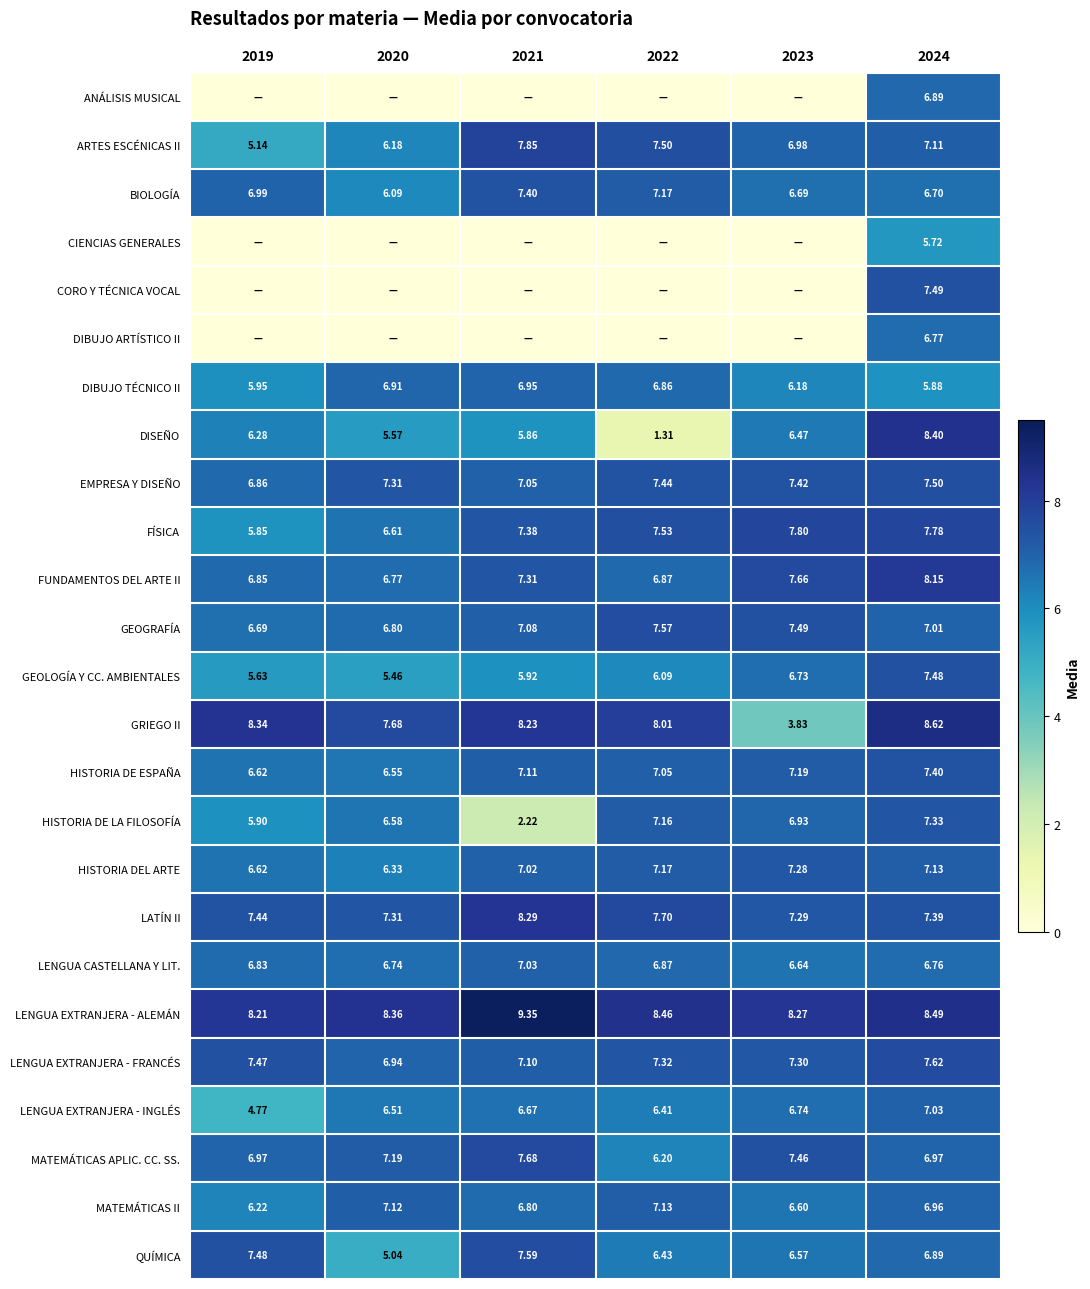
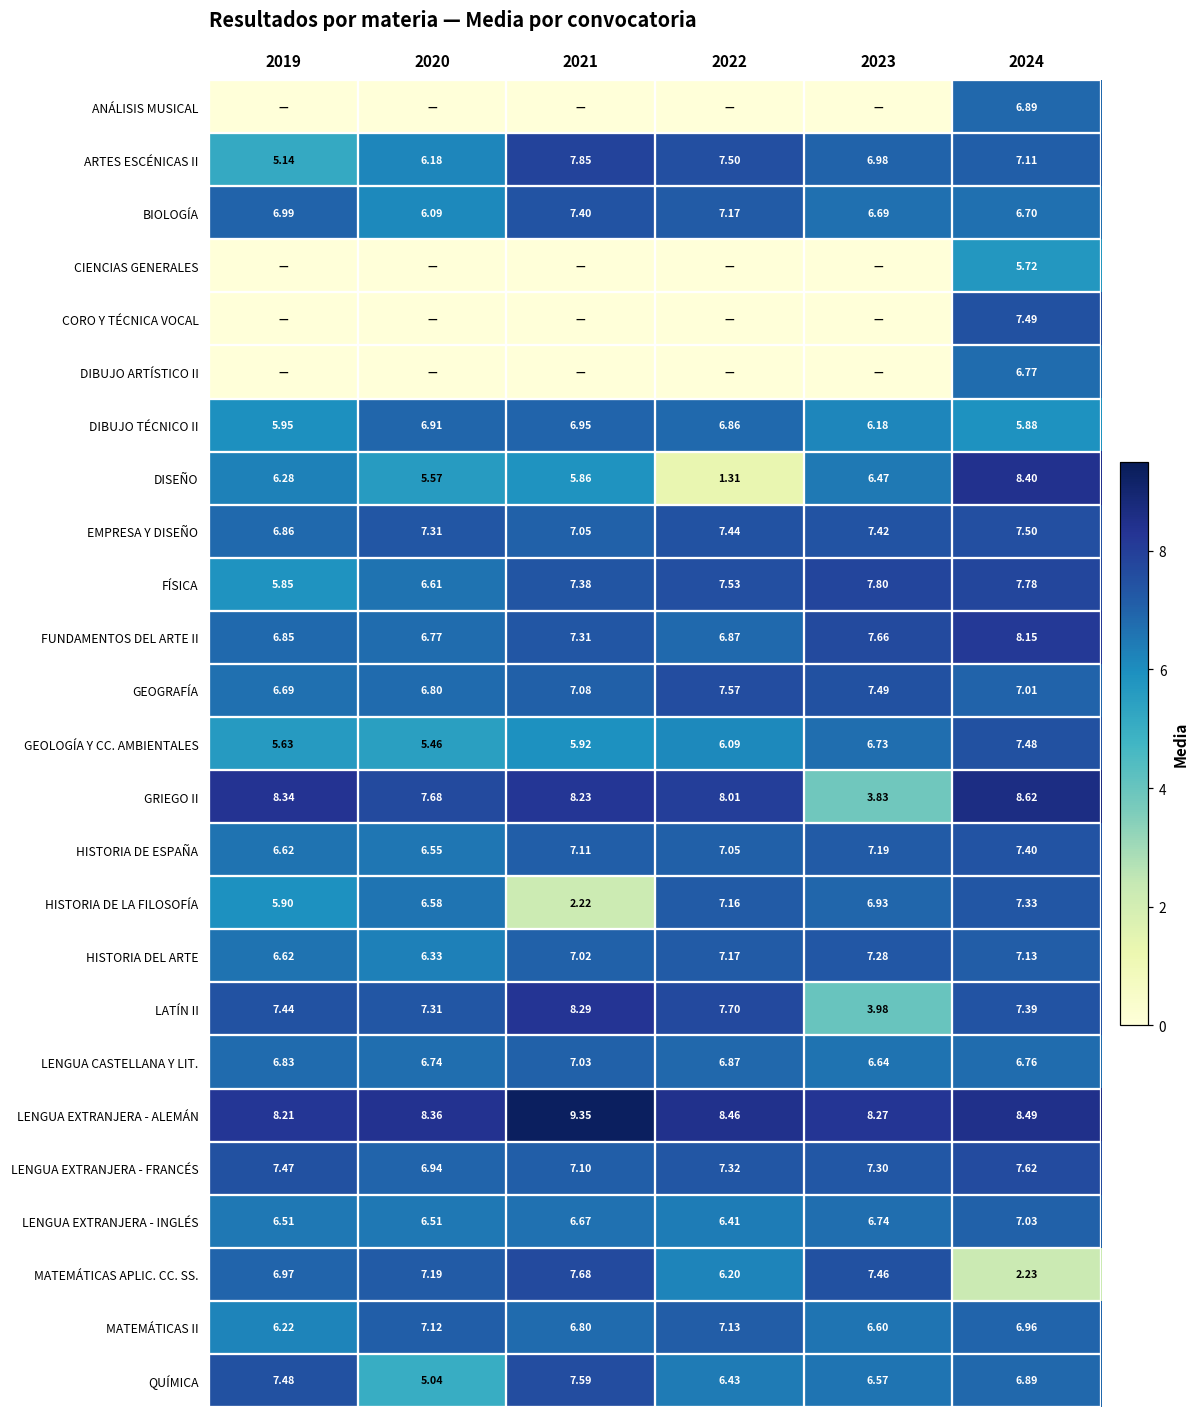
LATÍN II, 2023: 7.29 -> 3.98
LENGUA EXTRANJERA - INGLÉS, 2019: 4.77 -> 6.51
MATEMÁTICAS APLIC. CC. SS., 2024: 6.97 -> 2.23
